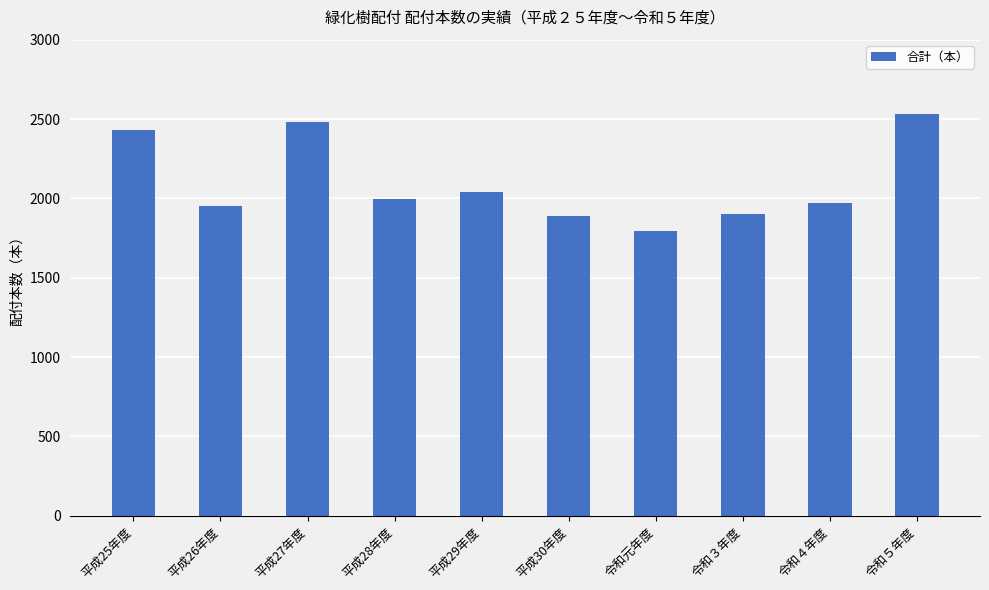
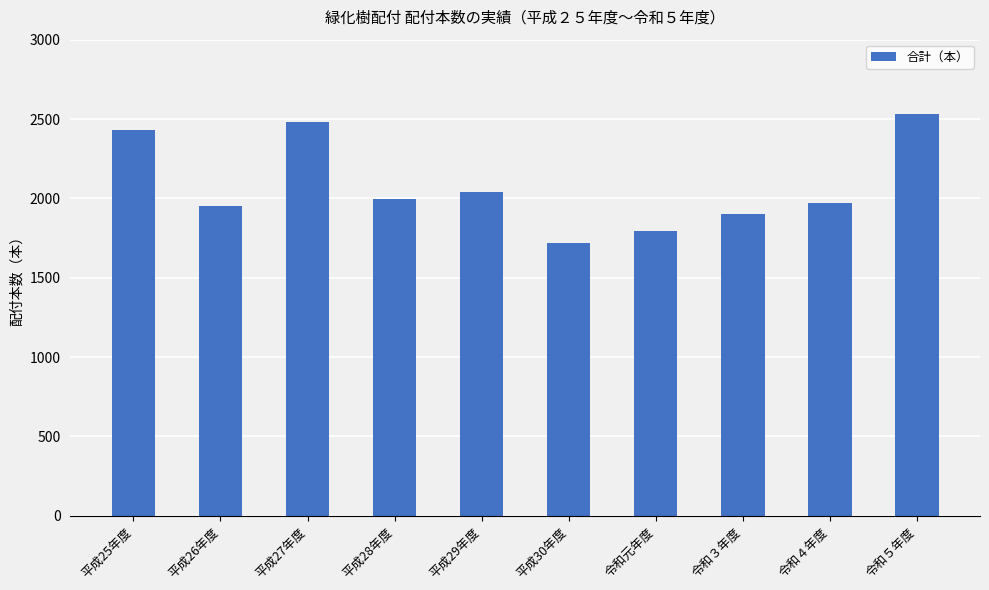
平成30年度: 1890 -> 1720
